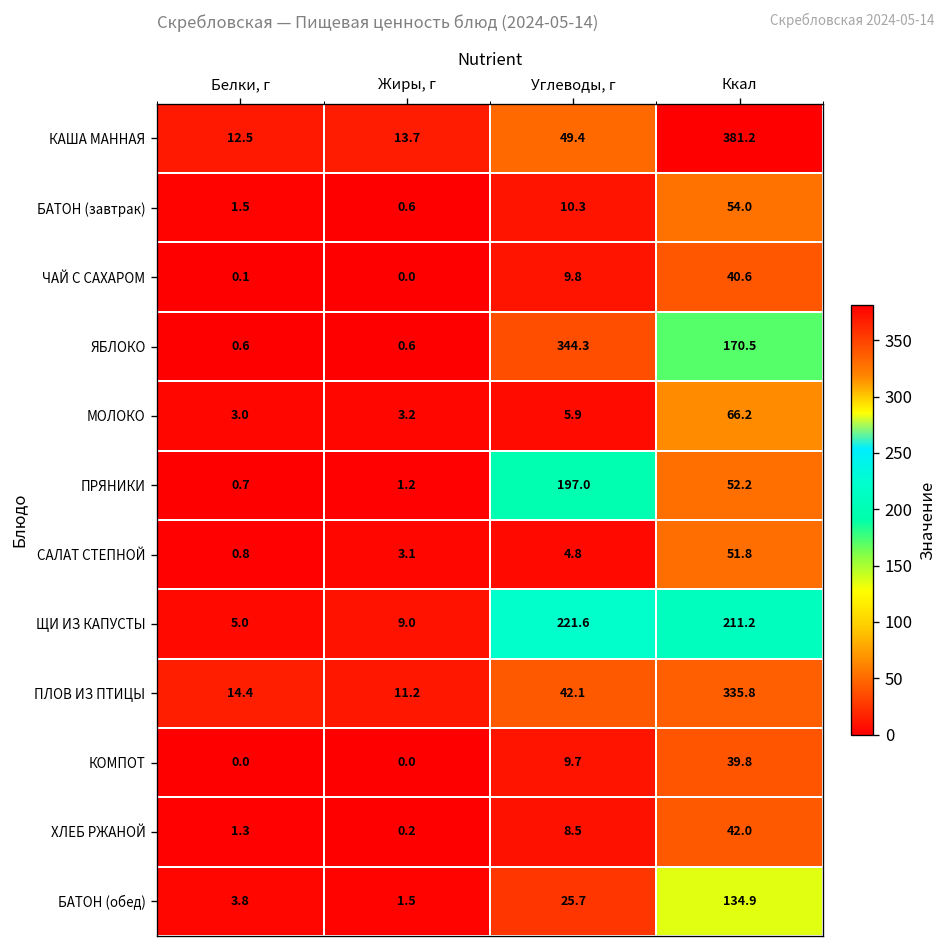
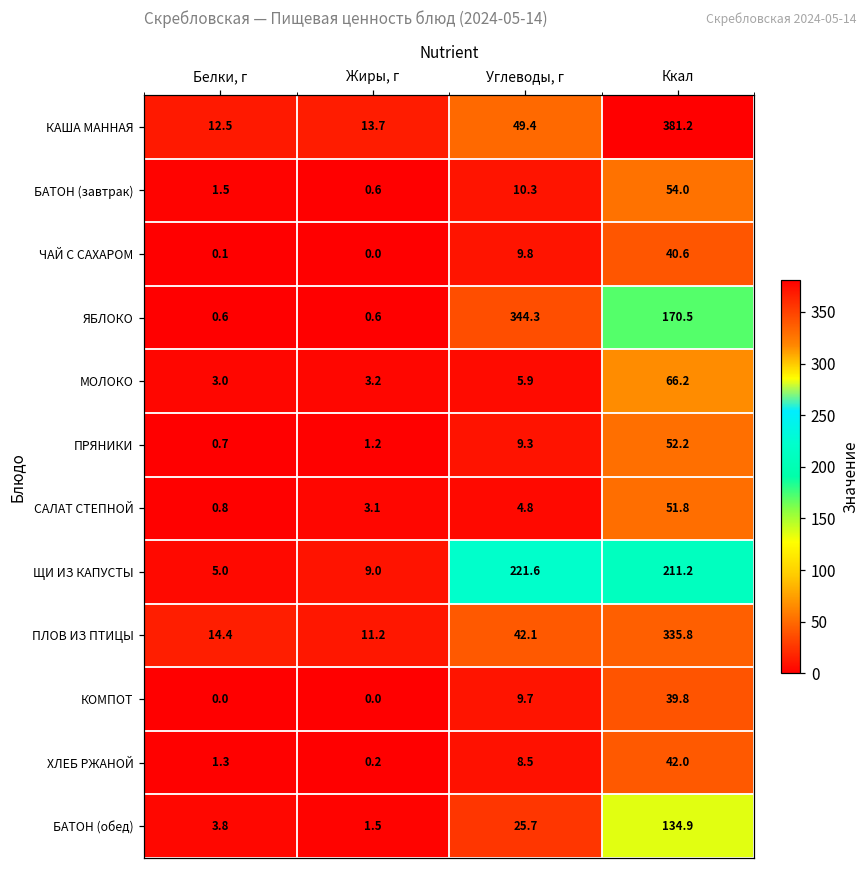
ПРЯНИКИ, Углеводы, г: 197.0 -> 9.3
